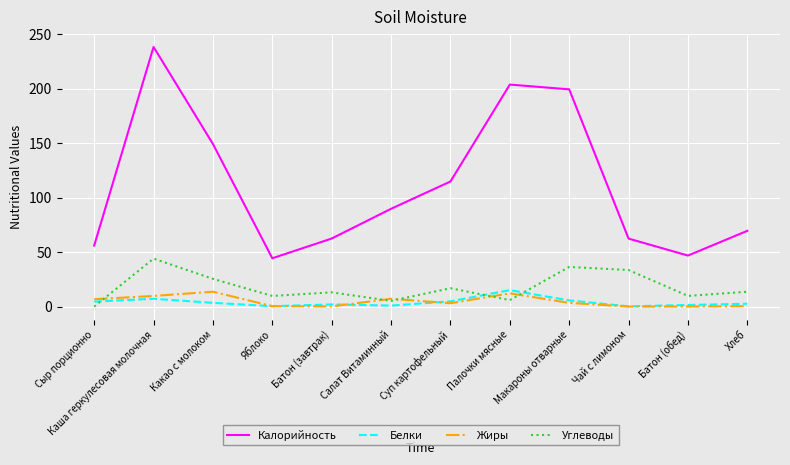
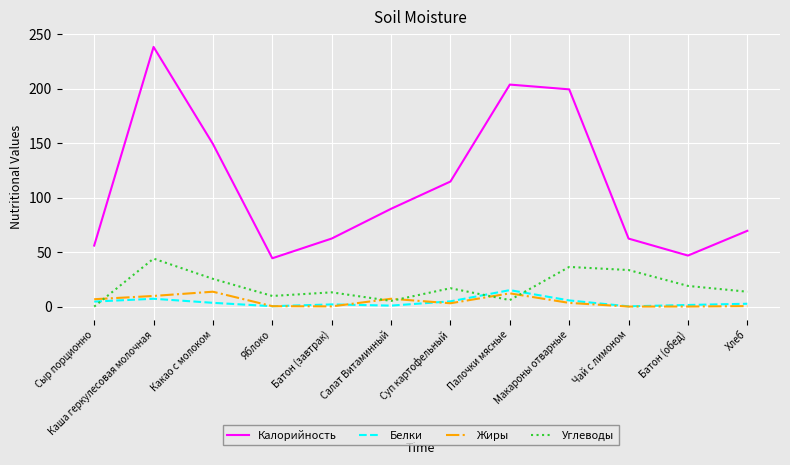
Углеводы, Батон (обед): 10 -> 19
